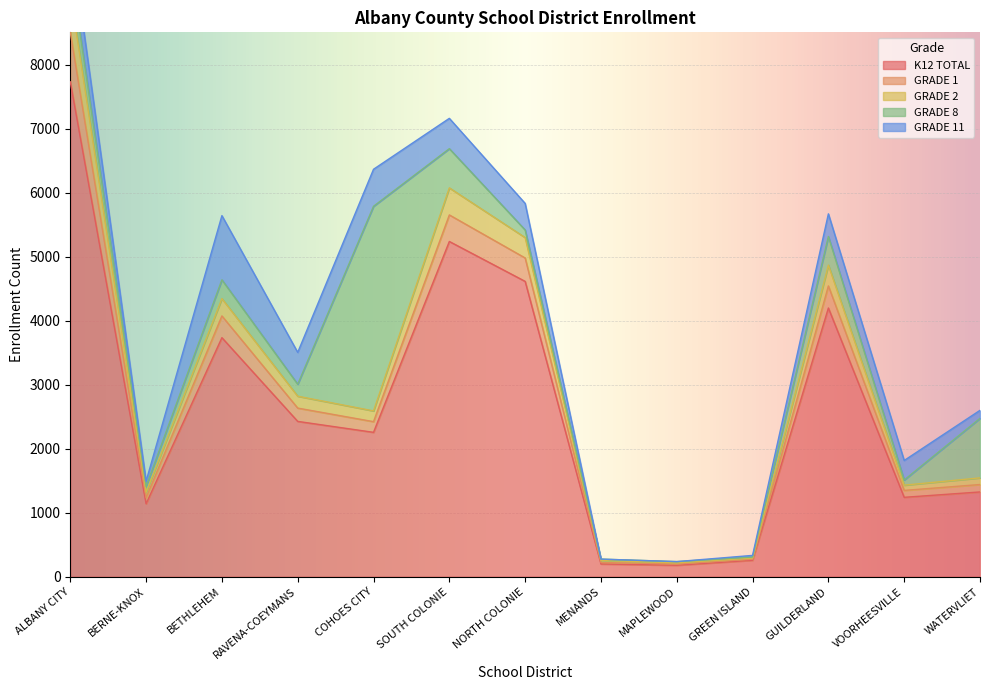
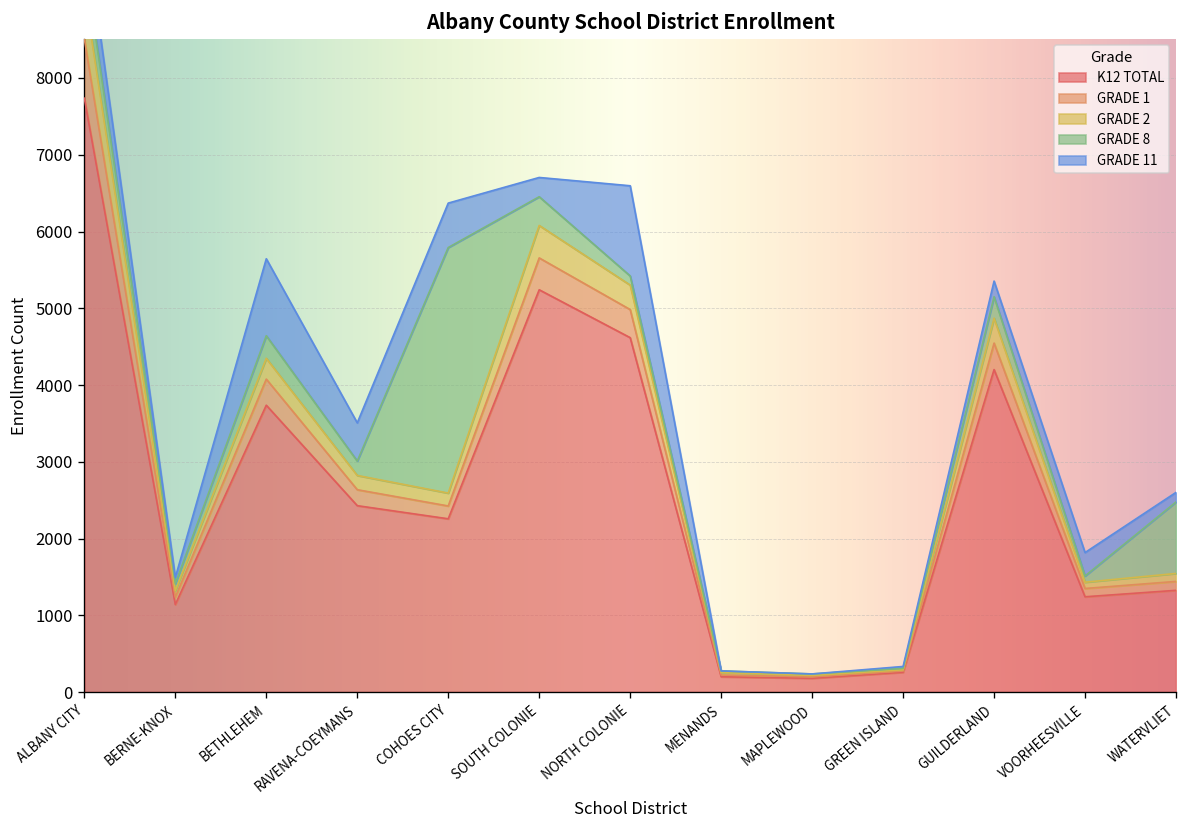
GRADE 8, SOUTH COLONIE: 600 -> 400
GRADE 11, SOUTH COLONIE: 500 -> 300
GRADE 11, NORTH COLONIE: 400 -> 1200
GRADE 8, GUILDERLAND: 400 -> 300
GRADE 11, GUILDERLAND: 400 -> 200
